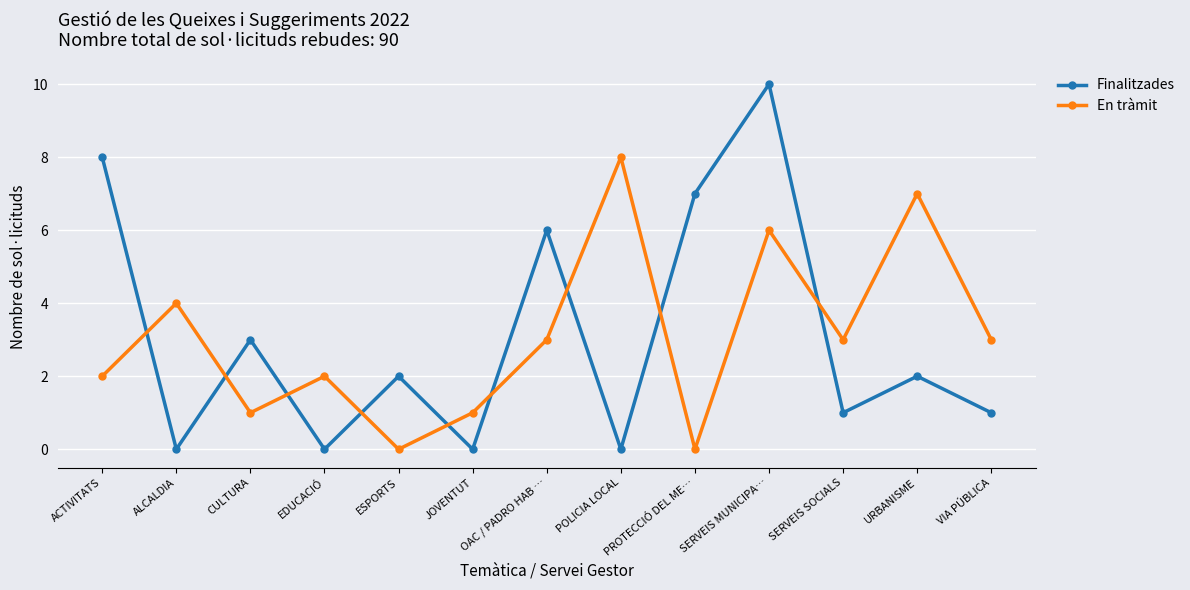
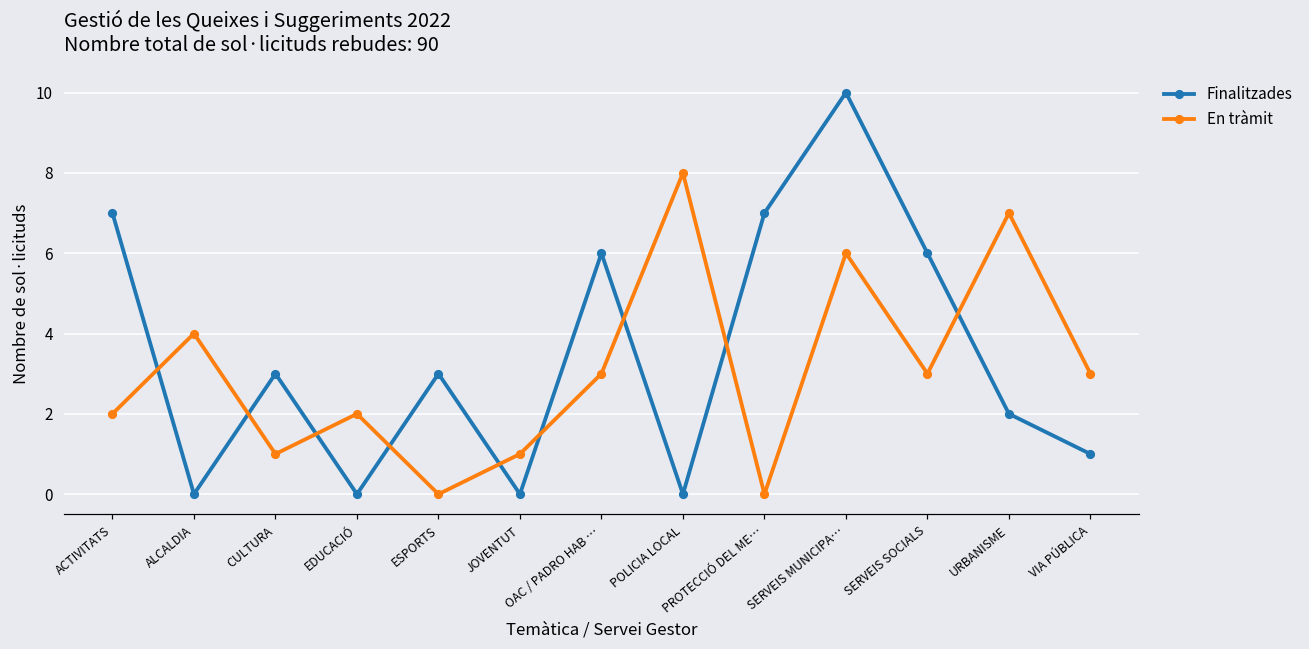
Finalitzades, ACTIVITATS: 8 -> 7
Finalitzades, ESPORTS: 2 -> 3
Finalitzades, SERVEIS SOCIALS: 1 -> 6
